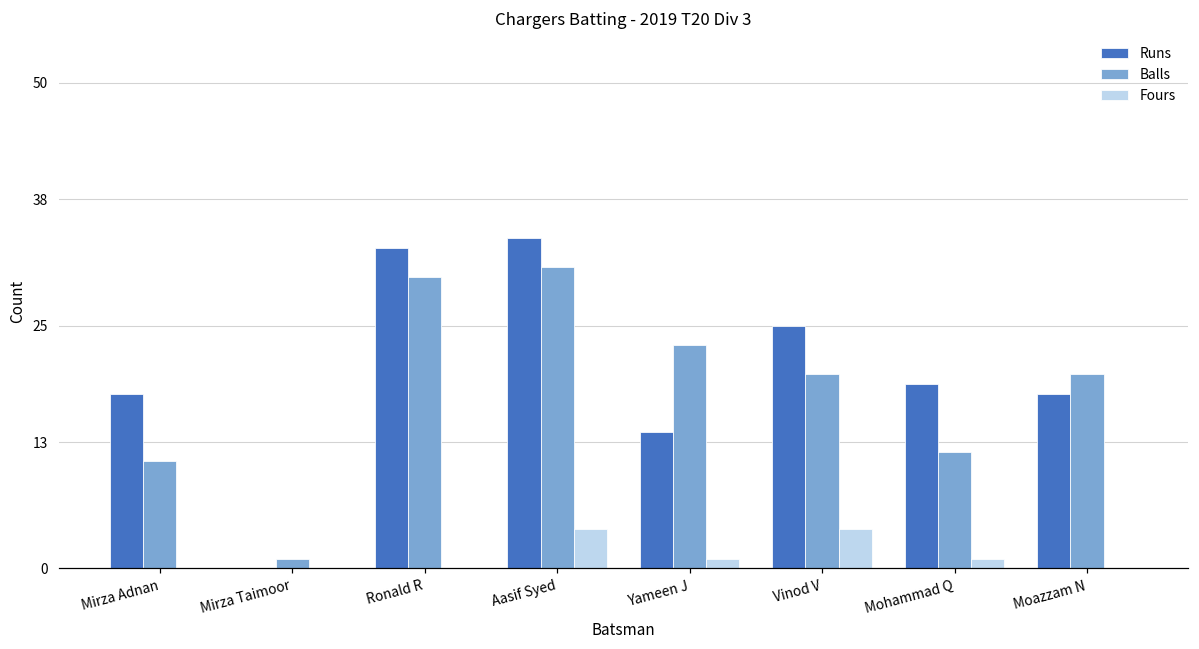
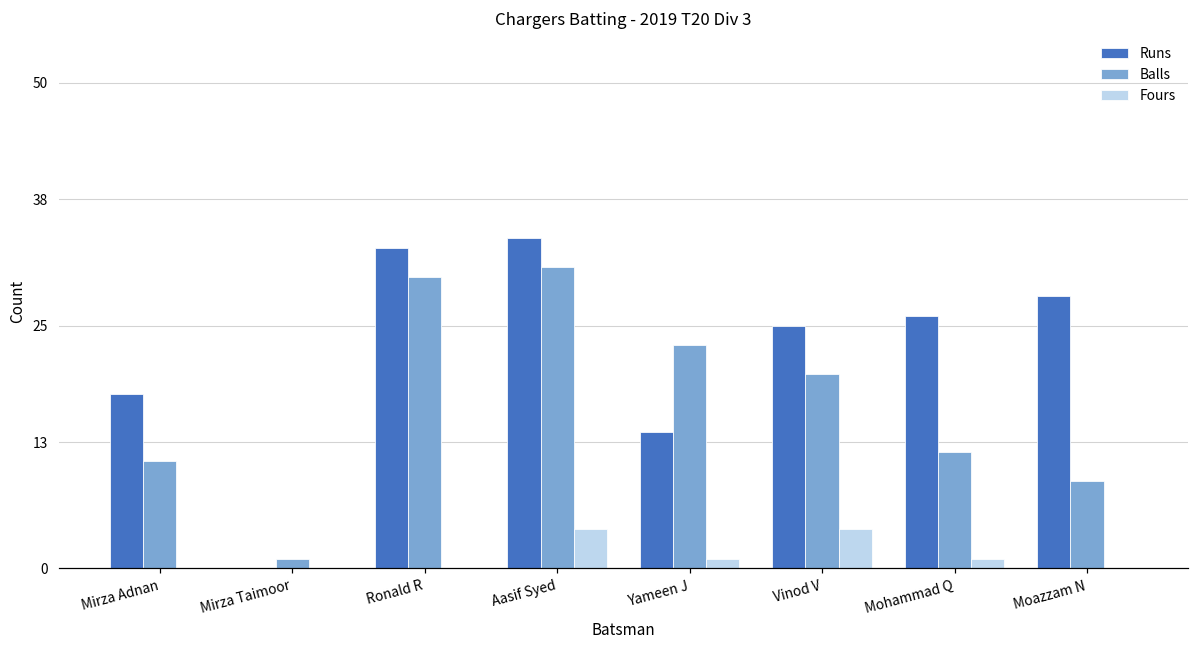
Runs, Mohammad Q: 19 -> 26
Runs, Moazzam N: 18 -> 28
Balls, Moazzam N: 20 -> 9
